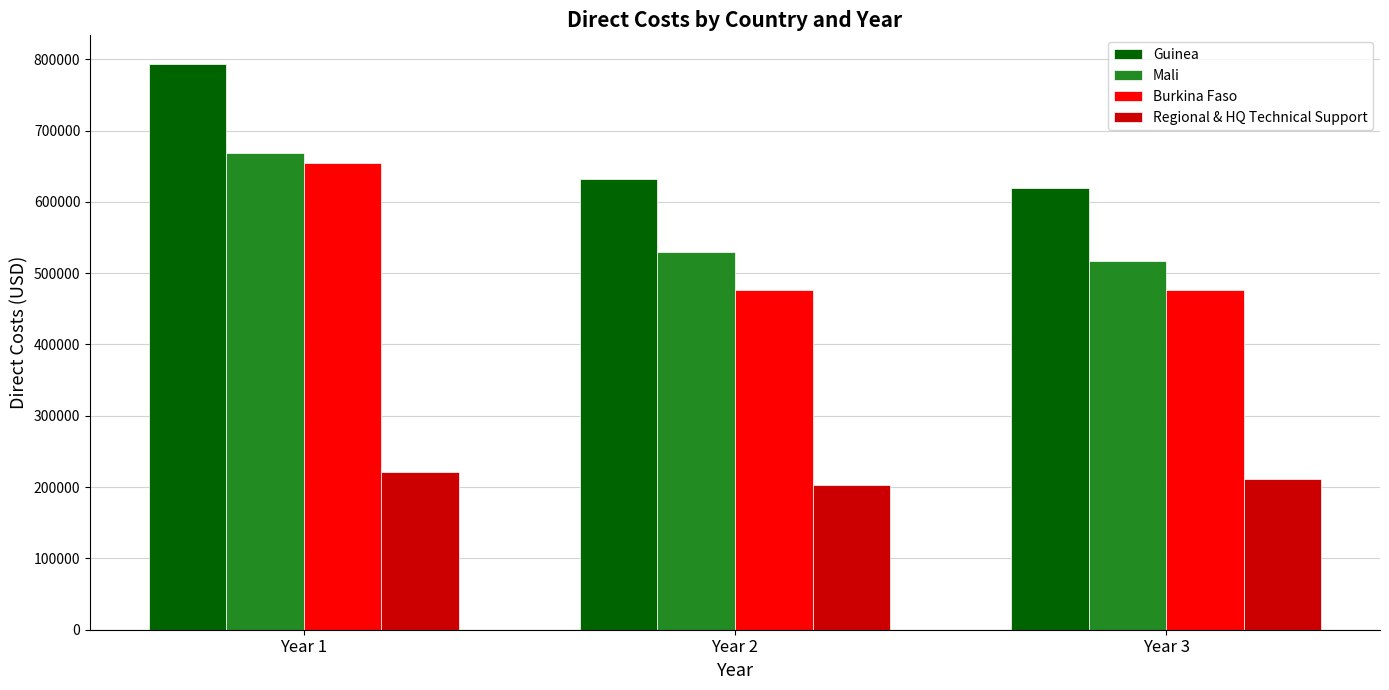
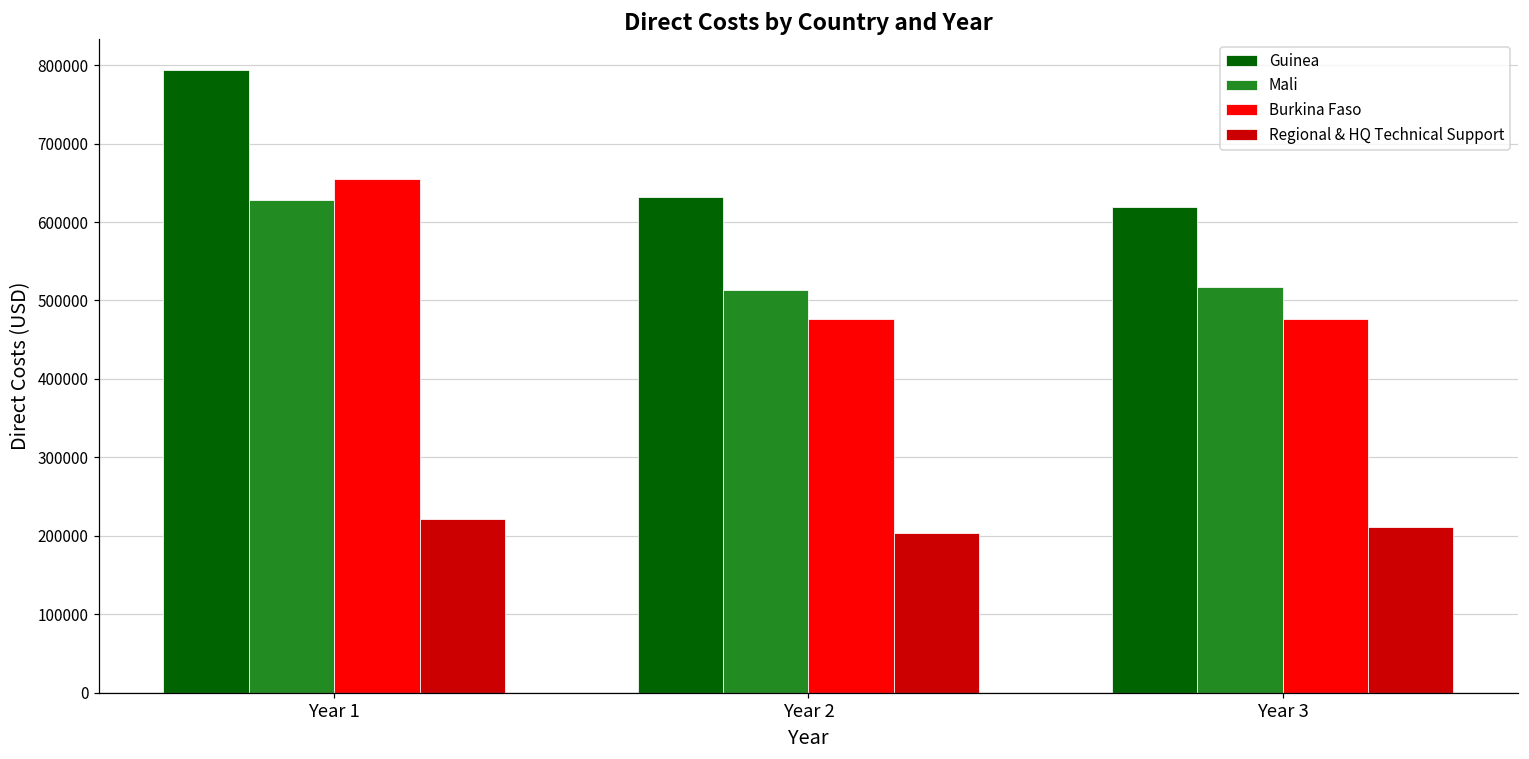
Mali, Year 1: 670000 -> 630000
Mali, Year 2: 530000 -> 510000
